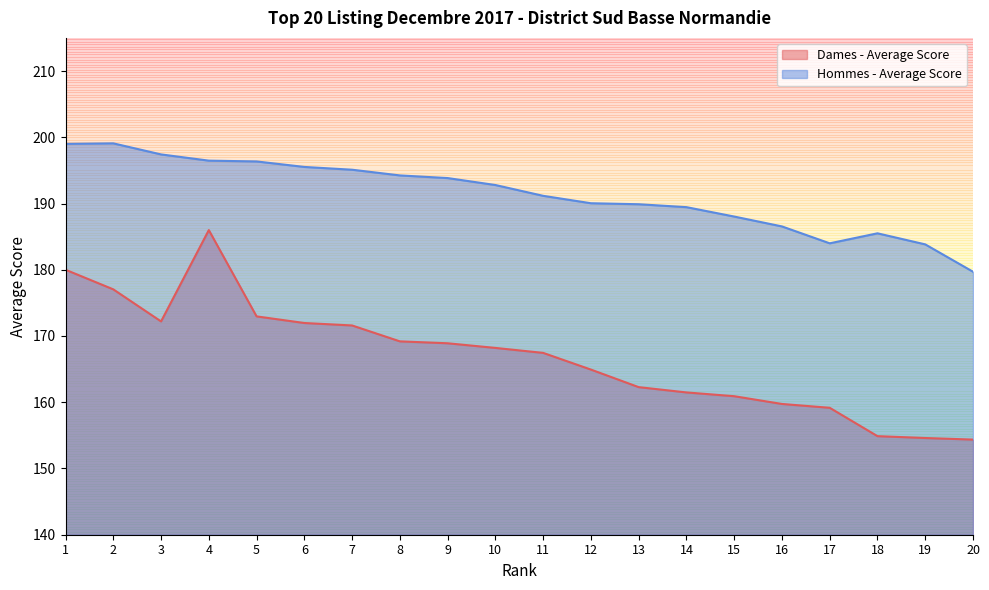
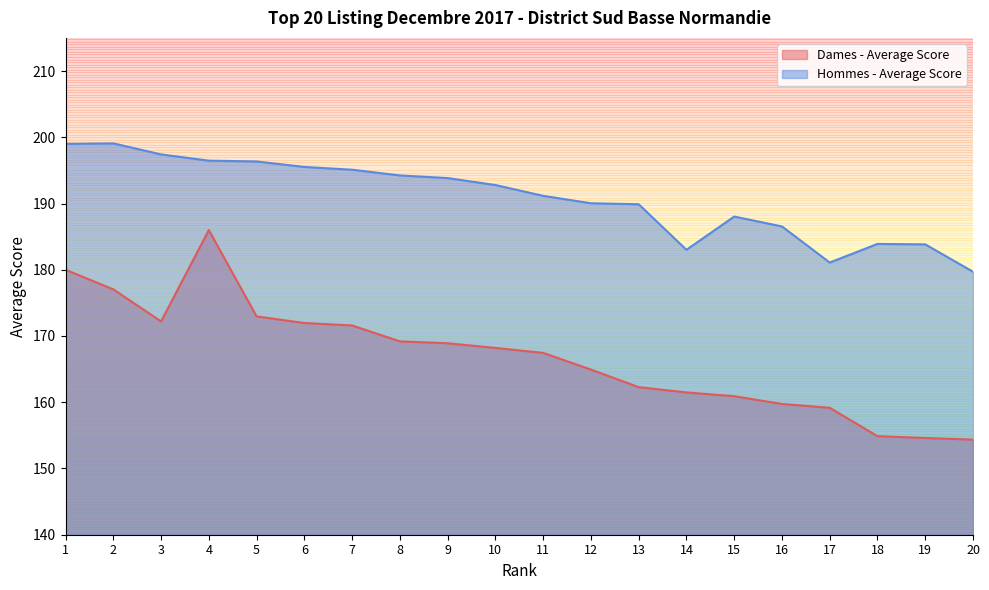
Hommes - Average Score, 14: 189 -> 183
Hommes - Average Score, 17: 184 -> 181
Hommes - Average Score, 18: 186 -> 184
